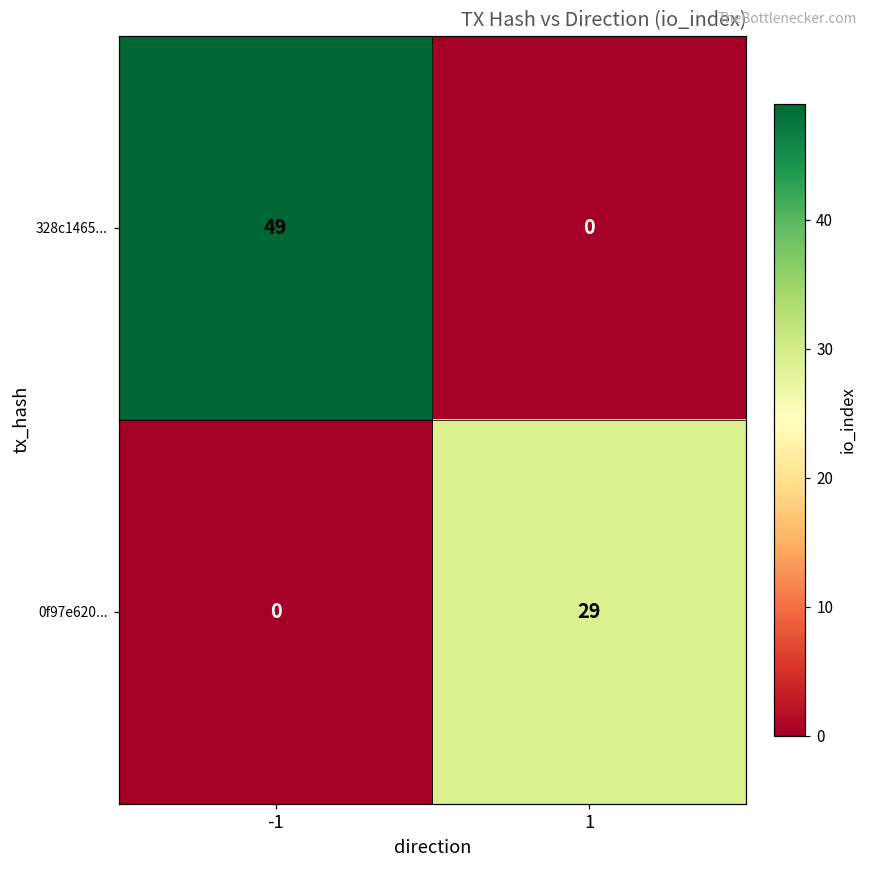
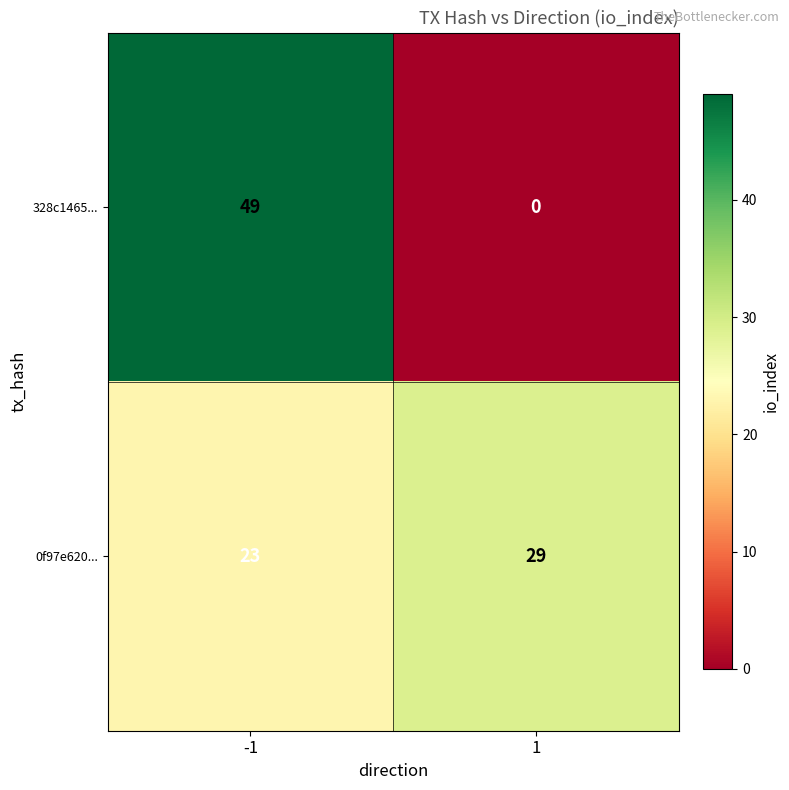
0f97e620..., -1: 0 -> 23
